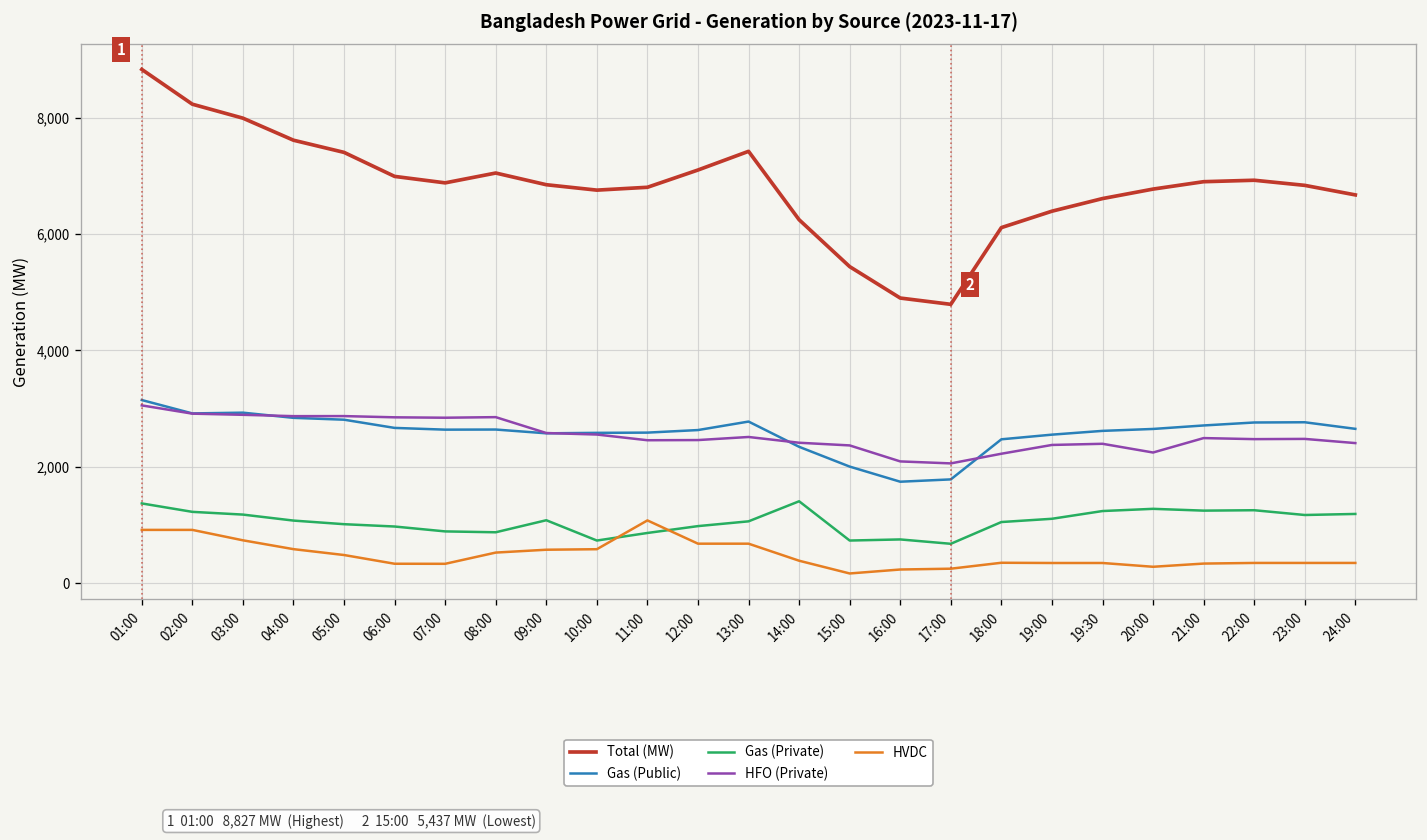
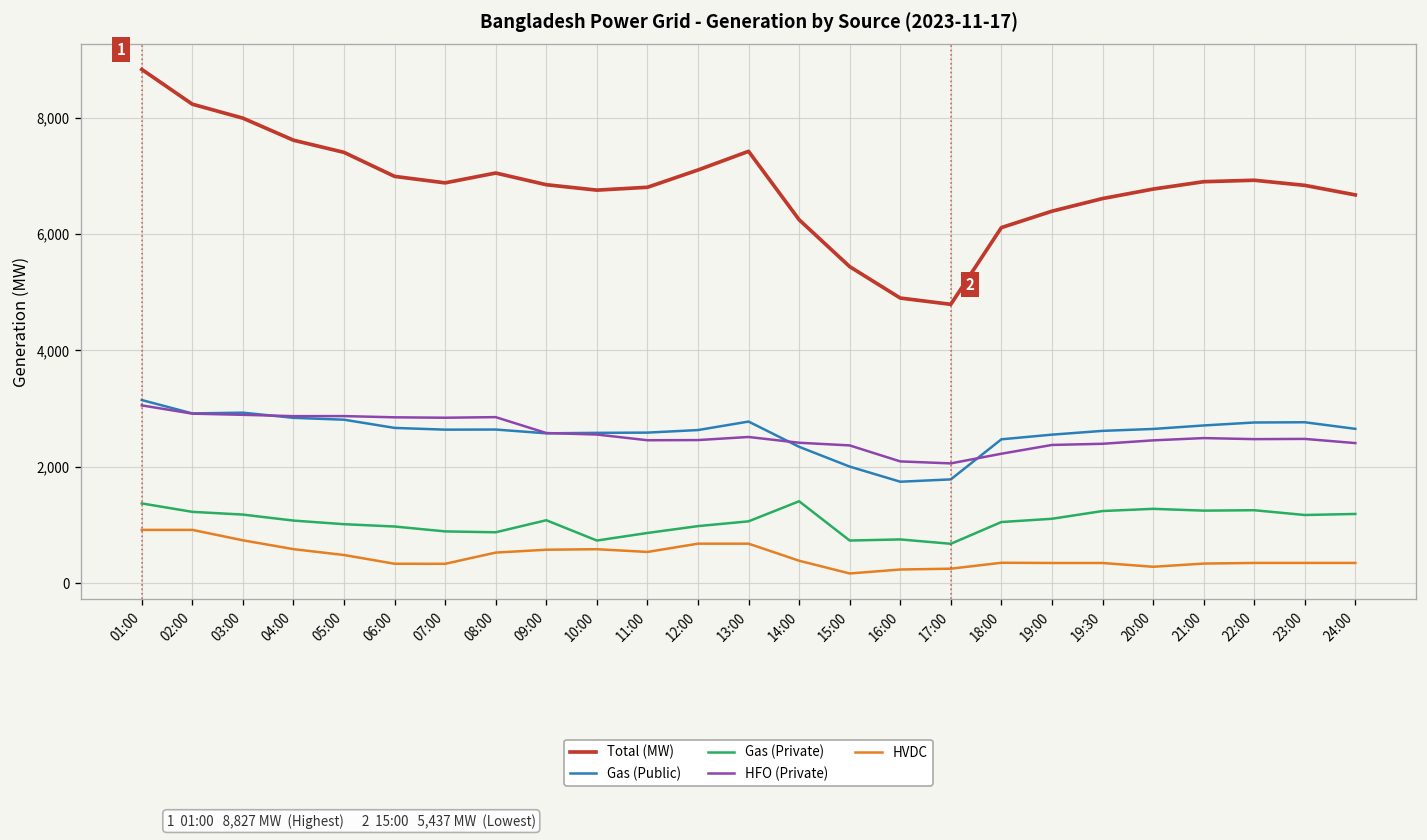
HVDC, 11:00: 1,100 -> 500
HFO (Private), 20:00: 2,200 -> 2,500
